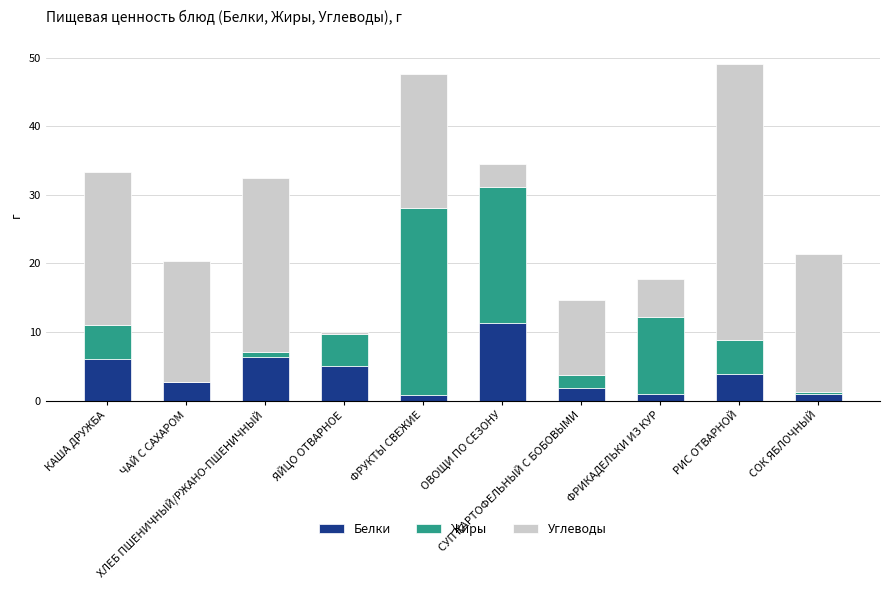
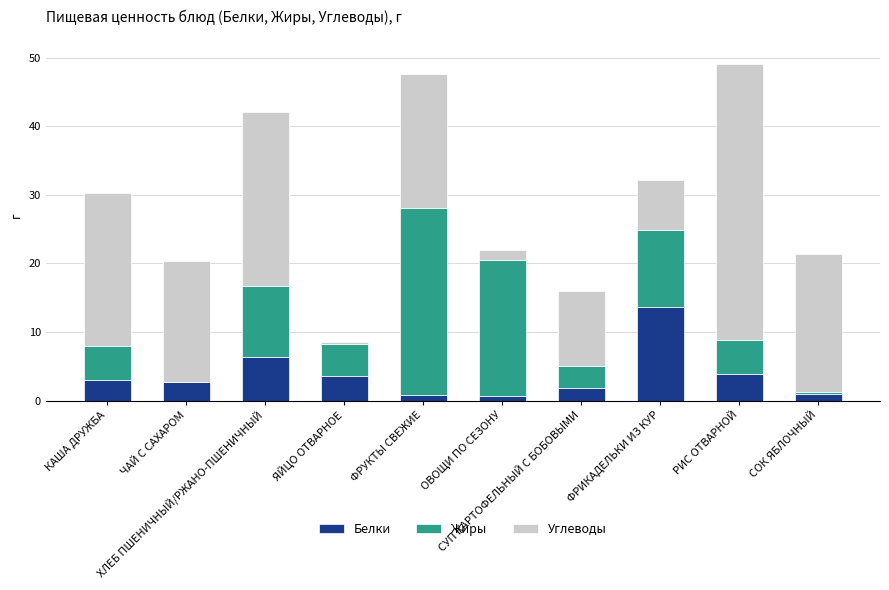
Белки, КАША ДРУЖБА: 6 -> 3
Жиры, ХЛЕБ ПШЕНИЧНЫЙ/РЖАНО-ПШЕНИЧНЫЙ: 1 -> 10
Белки, ЯЙЦО ОТВАРНОЕ: 5 -> 4
Белки, ОВОЩИ ПО СЕЗОНУ: 11 -> 1
Углеводы, ОВОЩИ ПО СЕЗОНУ: 3 -> 1
Жиры, СУП КАРТОФЕЛЬНЫЙ С БОБОВЫМИ: 2 -> 3
Белки, ФРИКАДЕЛЬКИ ИЗ КУР: 1 -> 14
Углеводы, ФРИКАДЕЛЬКИ ИЗ КУР: 6 -> 7
